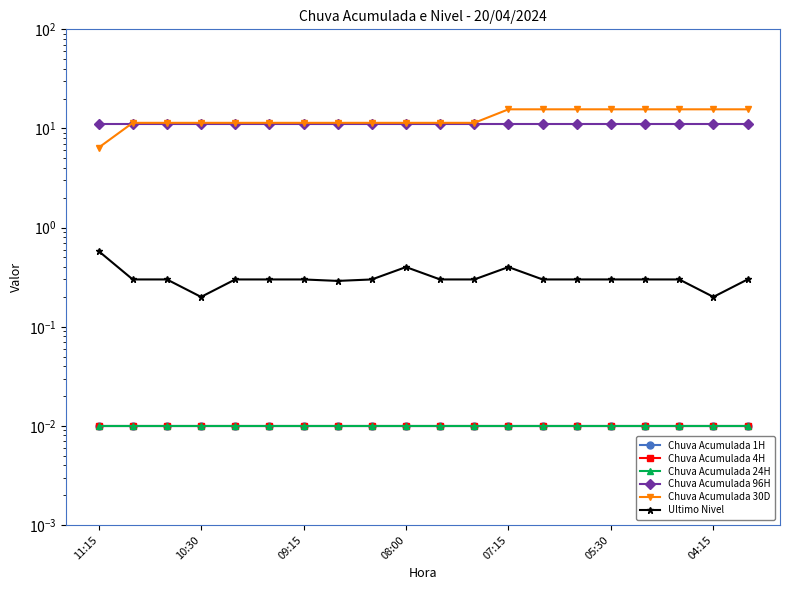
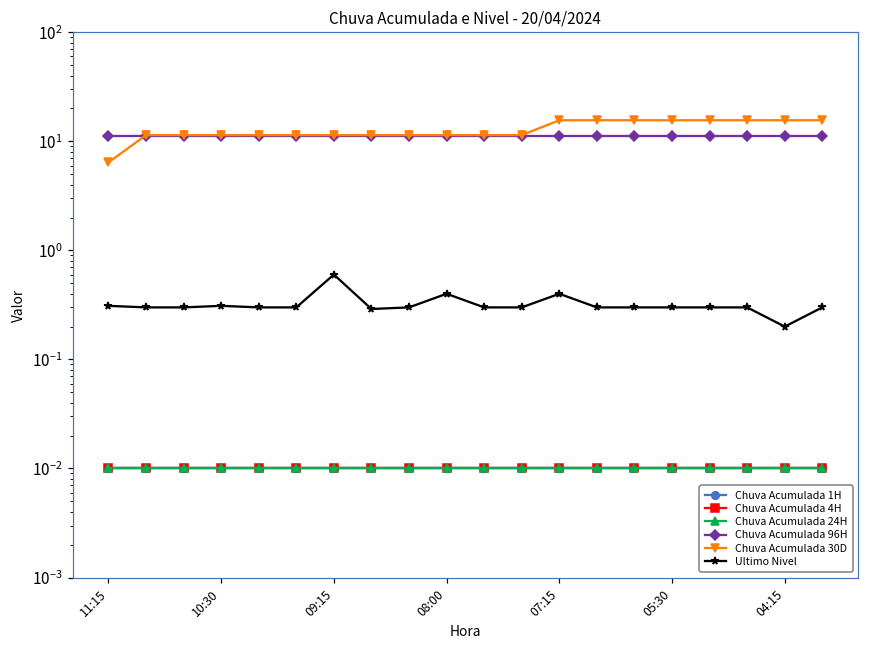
Ultimo Nivel, 11:15: 0.6 -> 0.31
Ultimo Nivel, 10:30: 0.20 -> 0.31
Ultimo Nivel, 09:15: 0.3 -> 0.6
